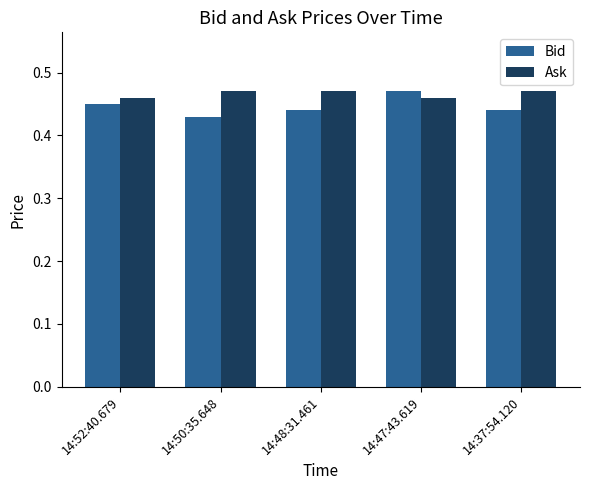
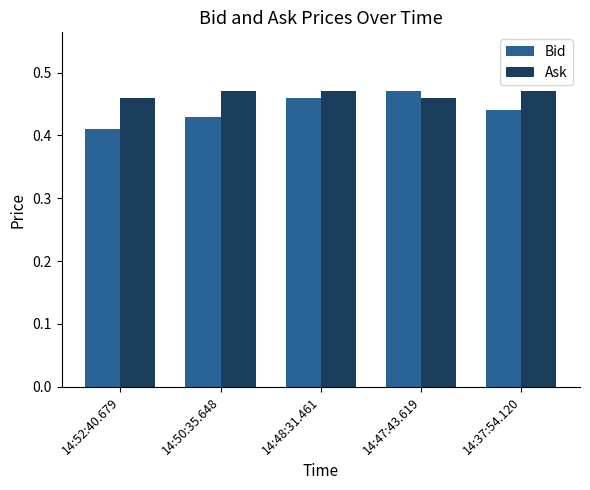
Bid, 14:52:40.679: 0.45 -> 0.41
Bid, 14:48:31.461: 0.44 -> 0.46
